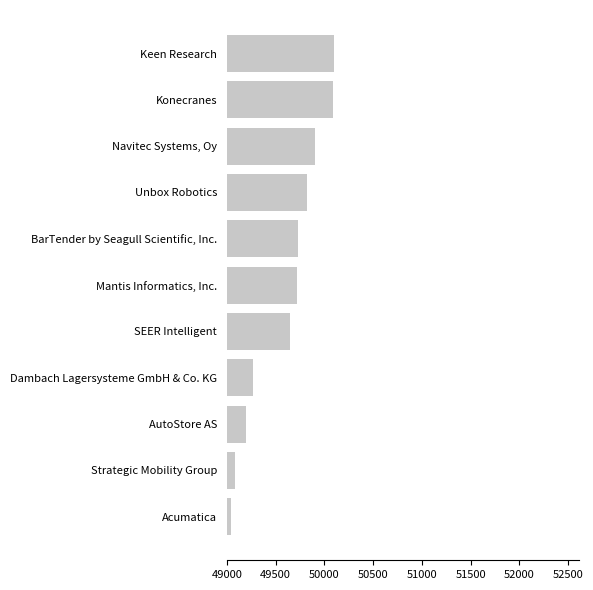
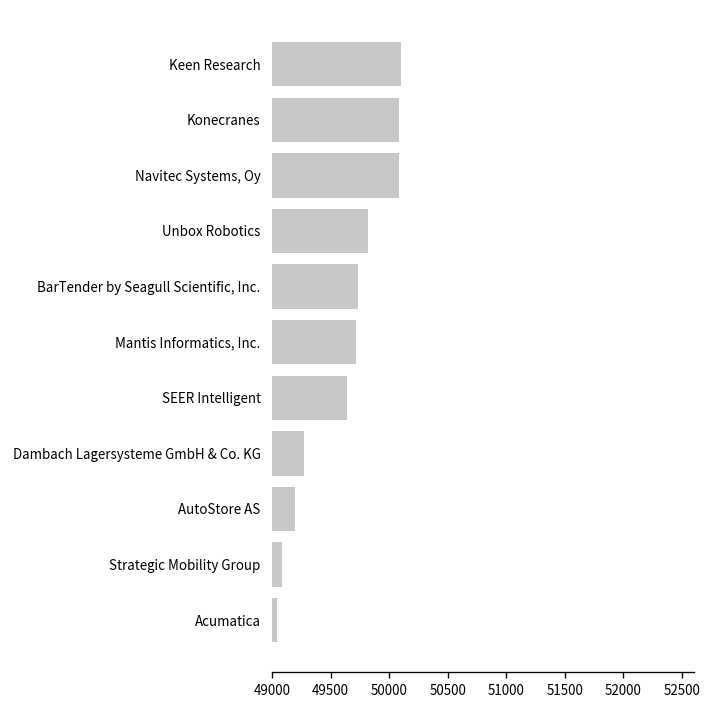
Navitec Systems, Oy: 49900 -> 50100
